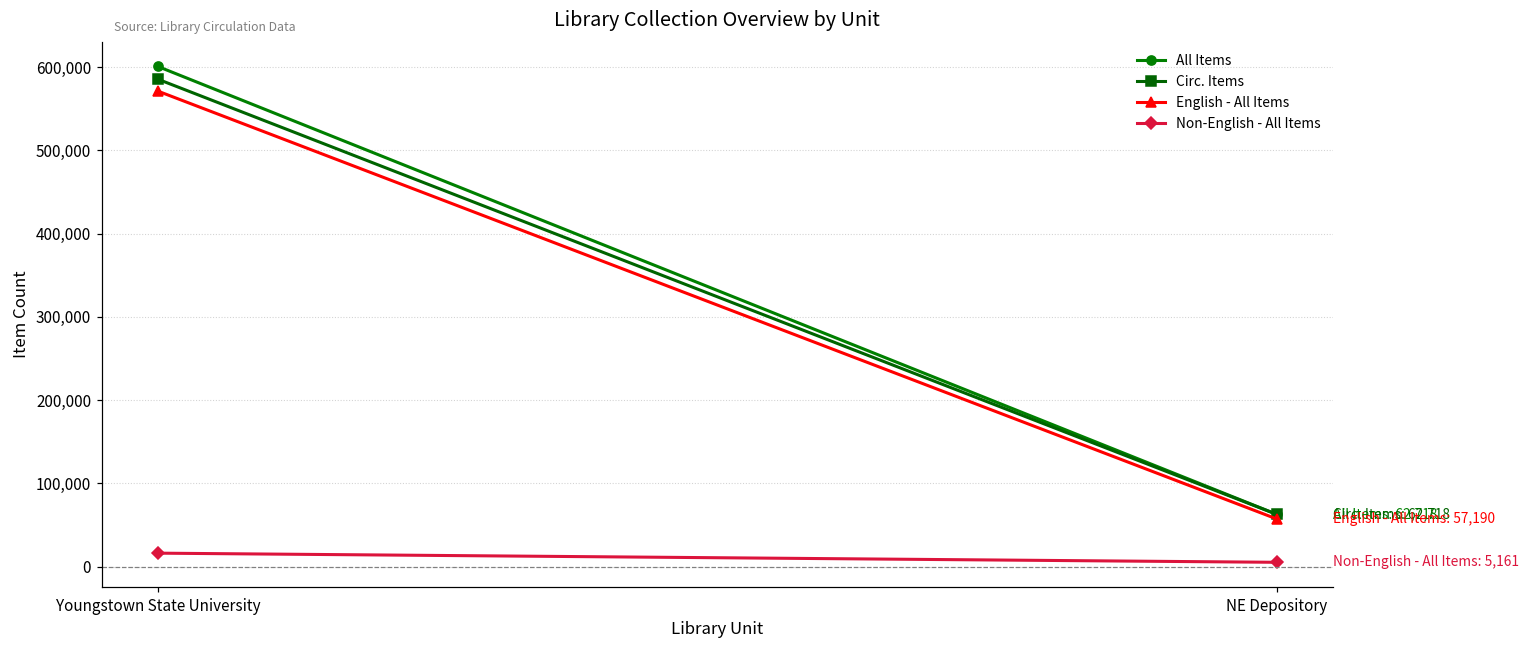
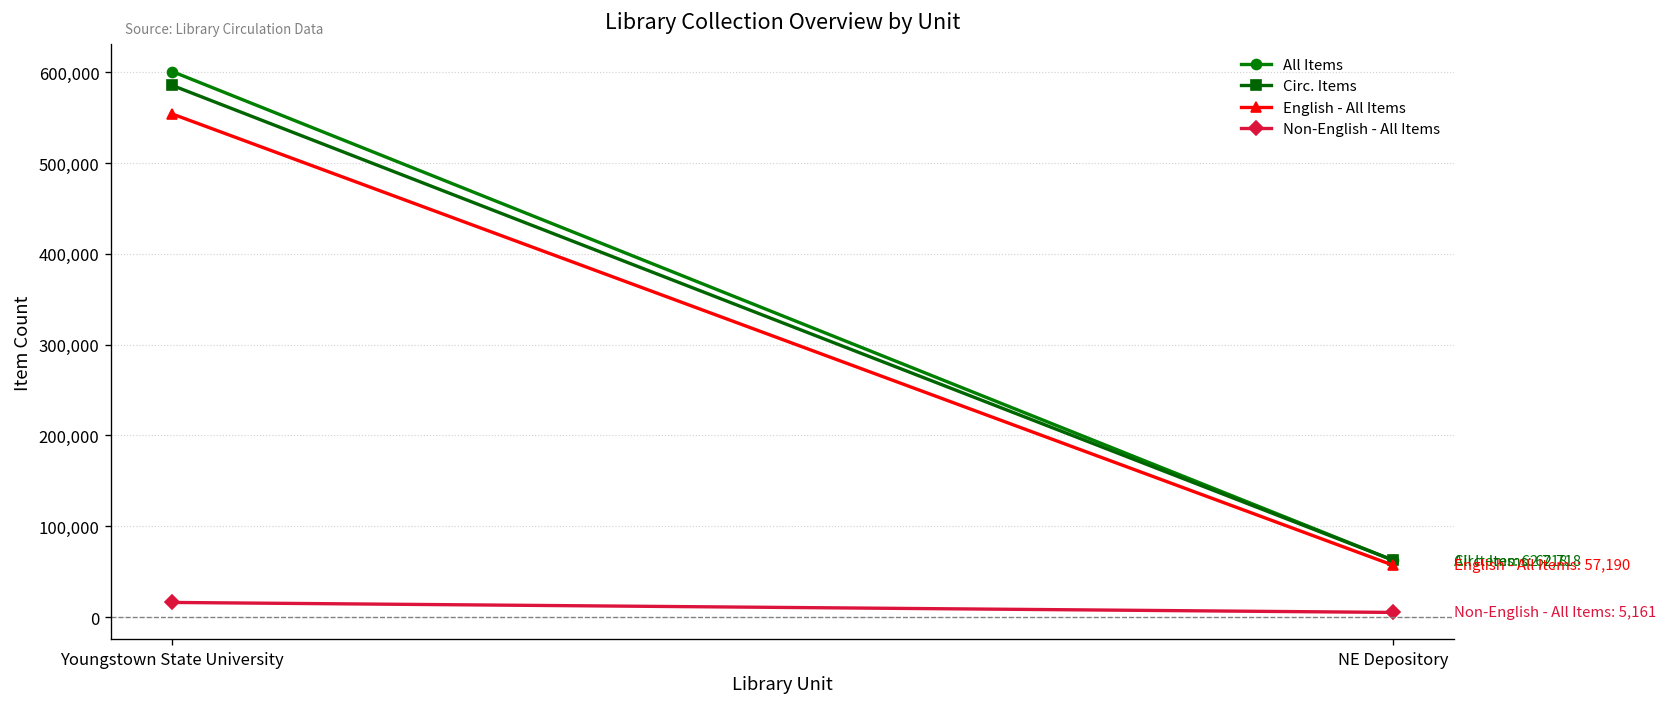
English - All Items, Youngstown State University: 570,000 -> 550,000
